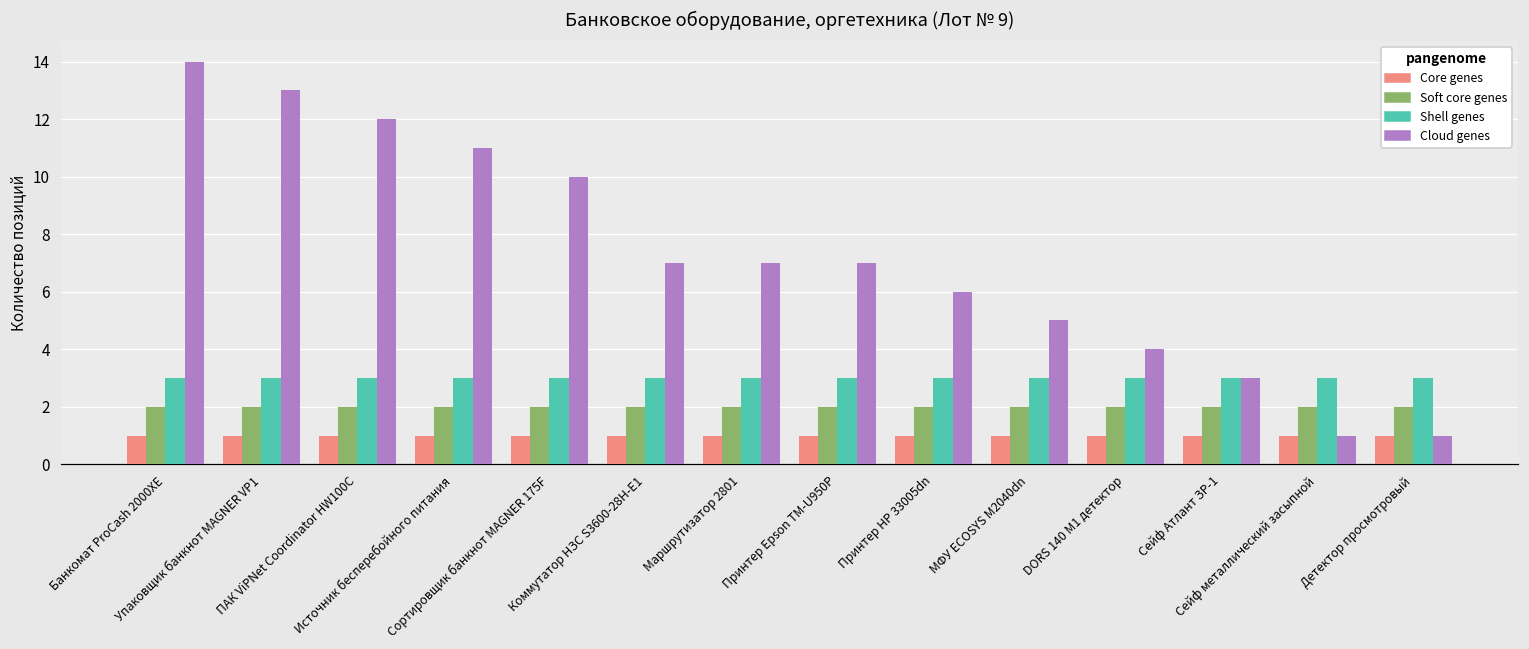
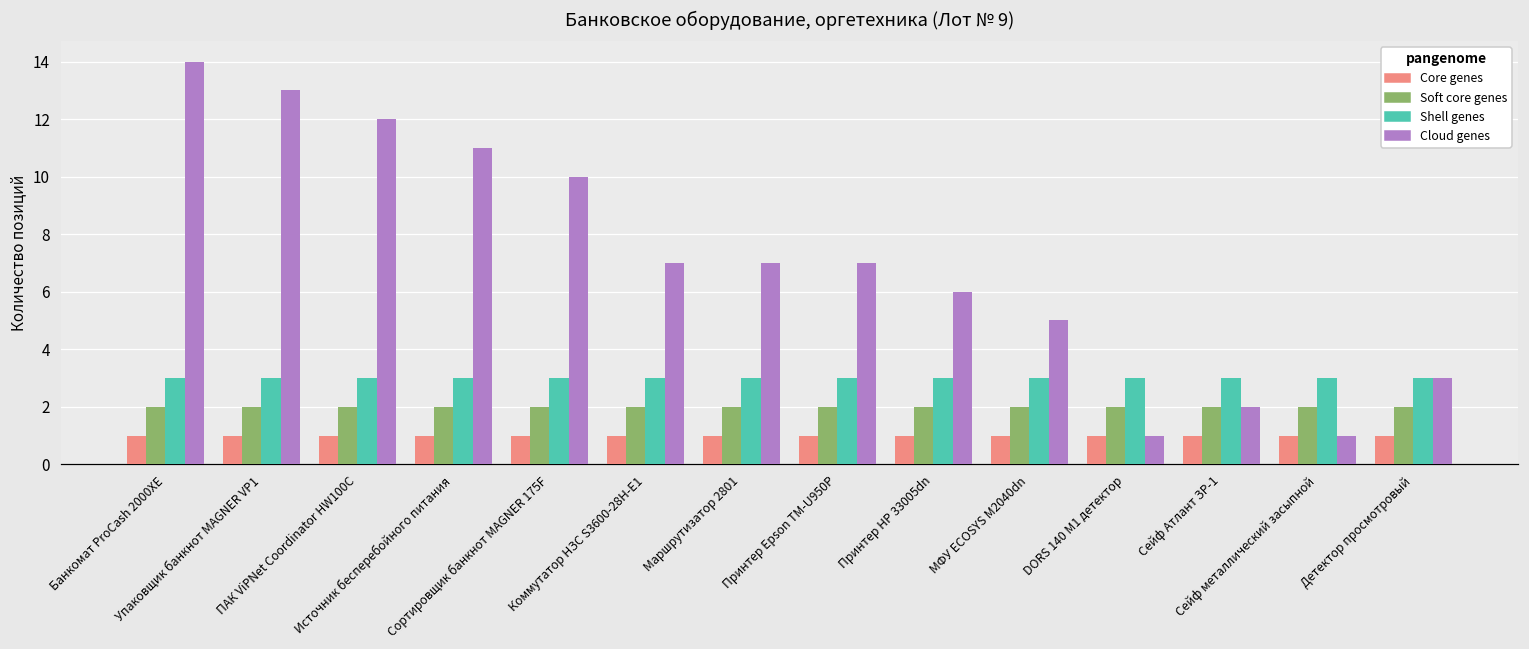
Cloud genes, DORS 140 M1 детектор: 4 -> 1
Cloud genes, Сейф Атлант ЗР-1: 3 -> 2
Cloud genes, Детектор просмотровый: 1 -> 3
